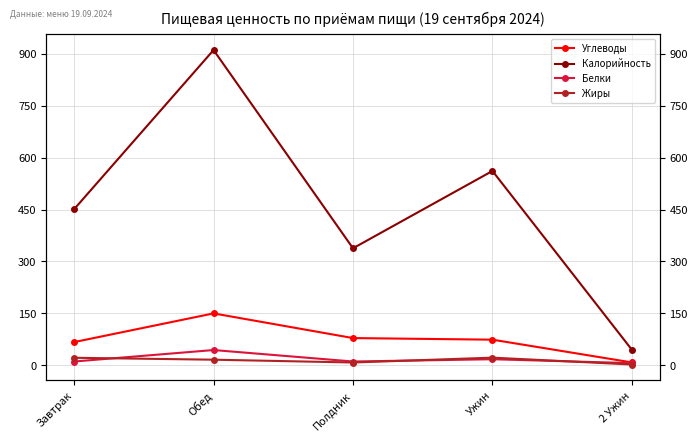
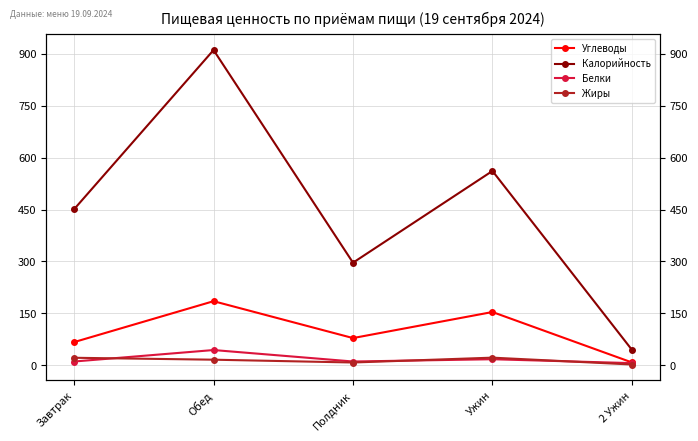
Углеводы, Обед: 150 -> 190
Калорийность, Полдник: 340 -> 300
Углеводы, Ужин: 70 -> 150
